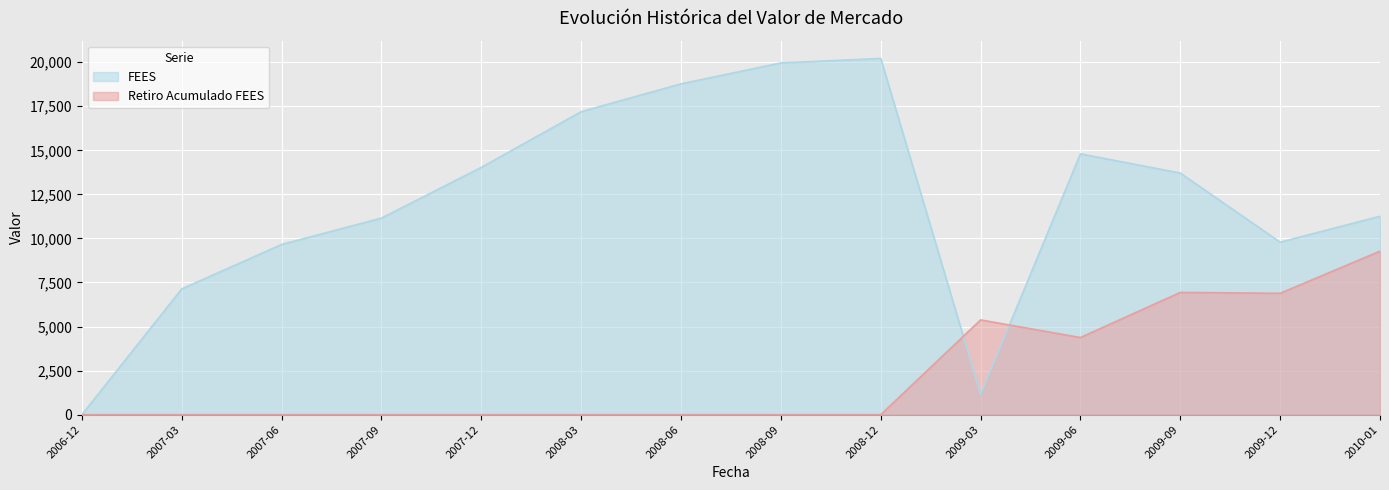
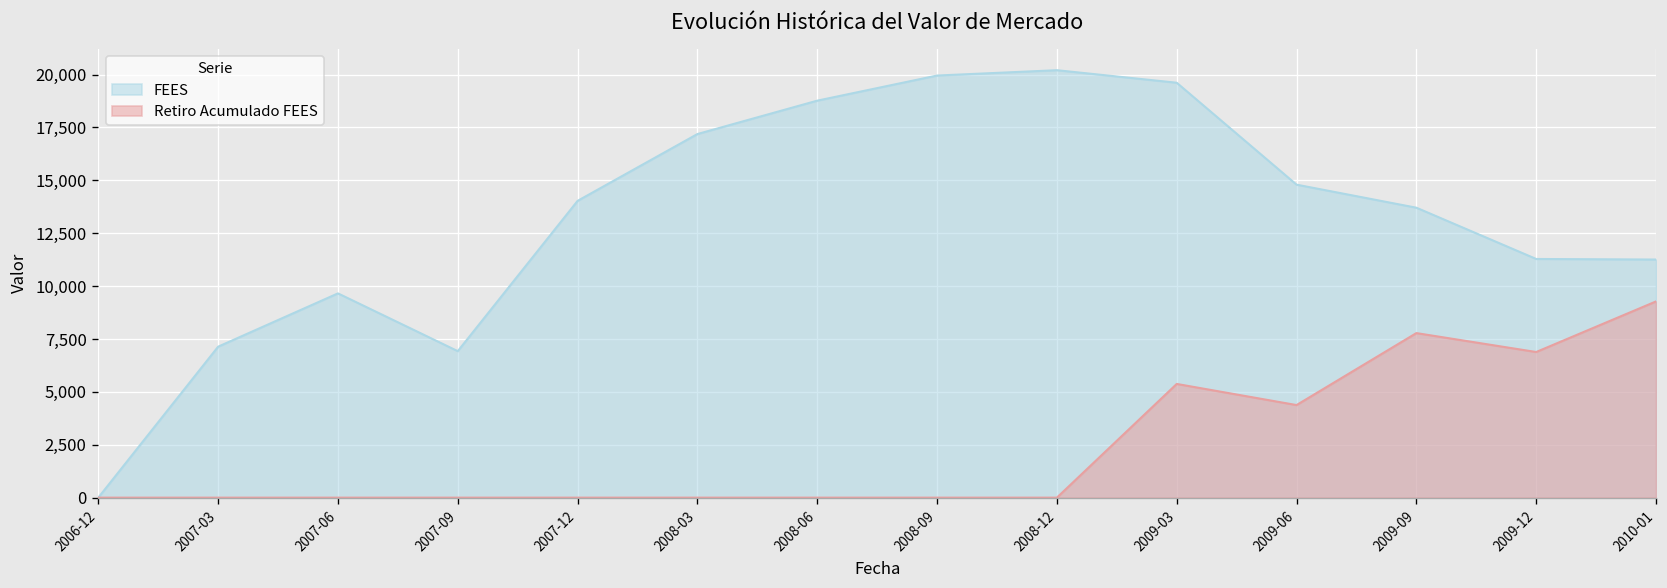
FEES, 2007-09: 11,200 -> 6,900
FEES, 2009-03: 1,200 -> 19,600
Retiro Acumulado FEES, 2009-09: 6,900 -> 7,800
FEES, 2009-12: 9,800 -> 11,300
